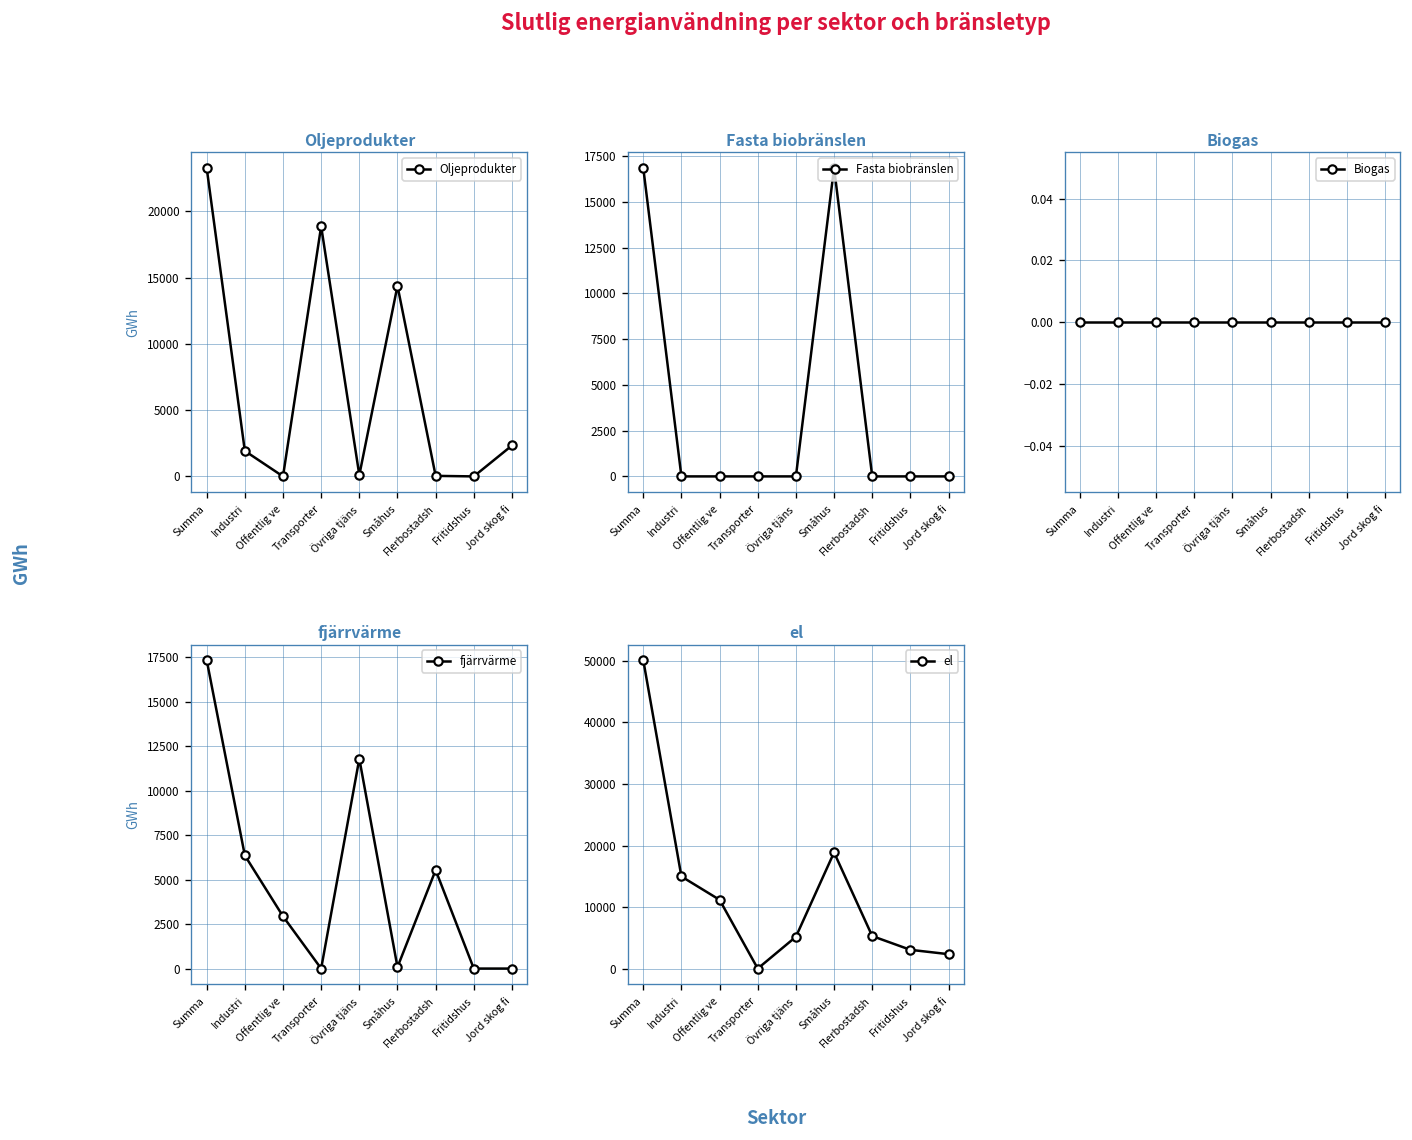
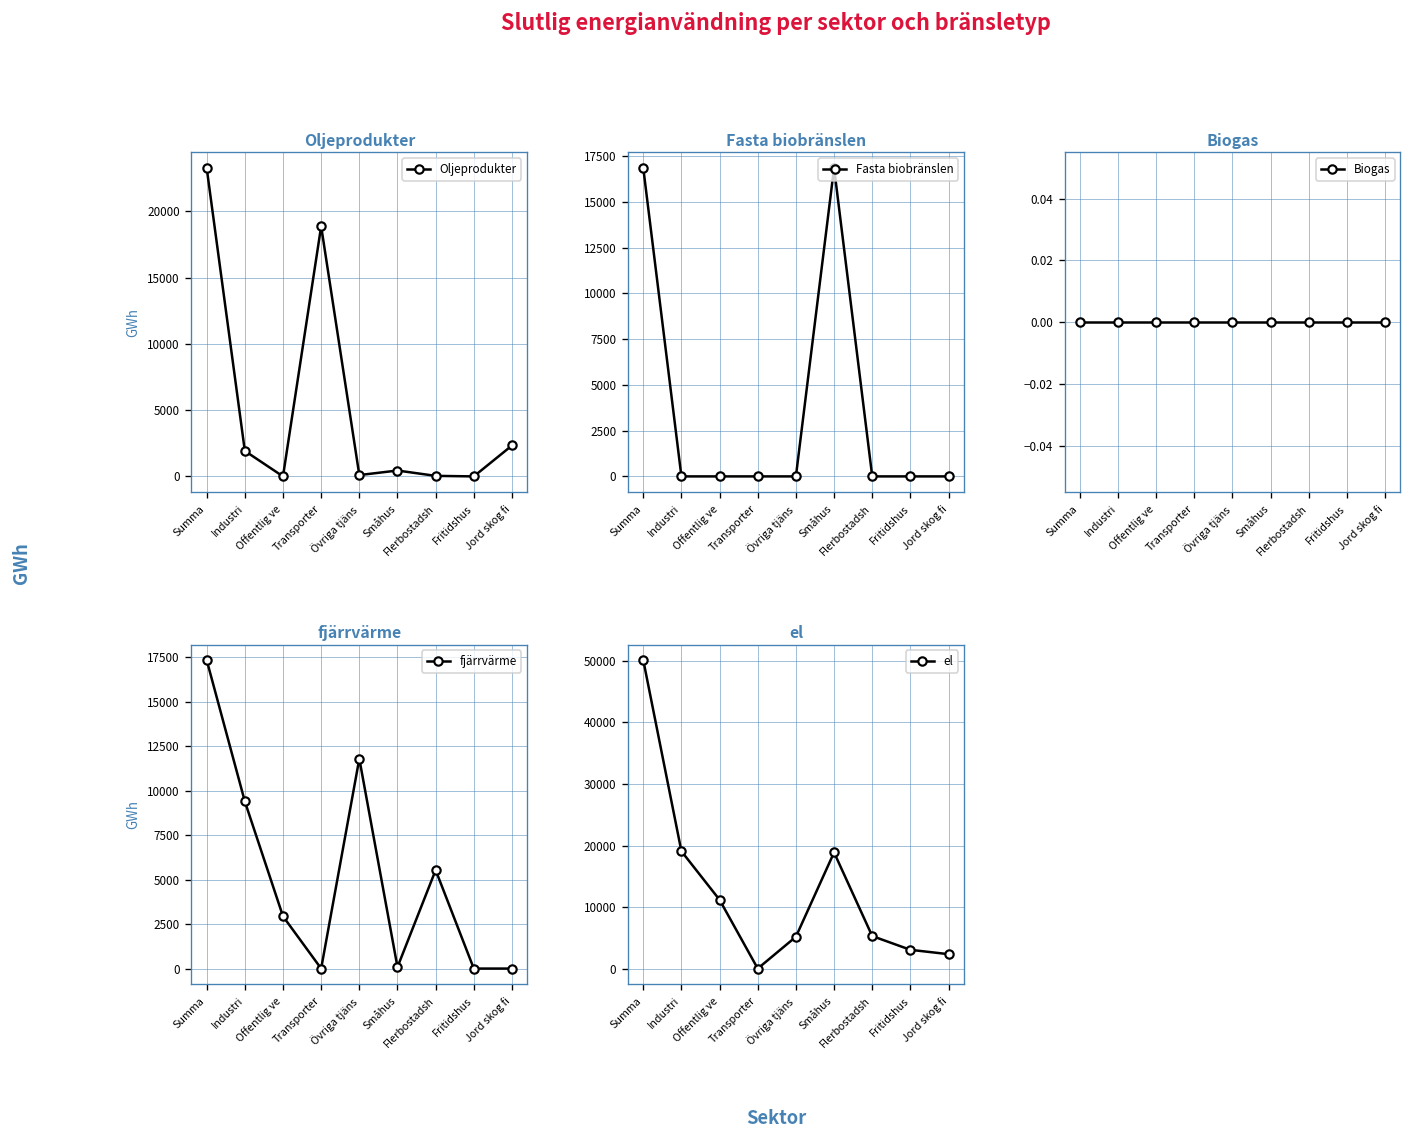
Oljeprodukter, Småhus: 14400 -> 400
fjärrvärme, Industri: 6400 -> 9400
el, Industri: 15000 -> 19000
